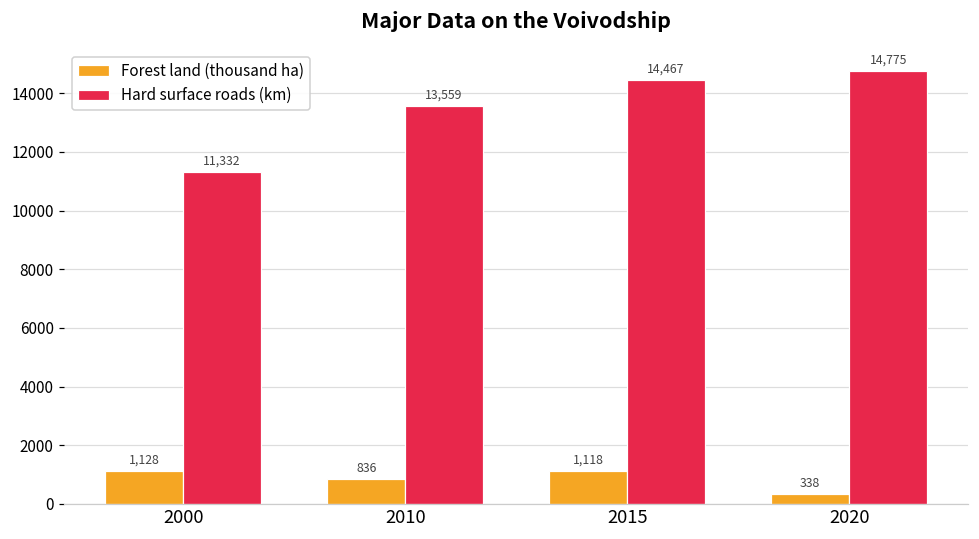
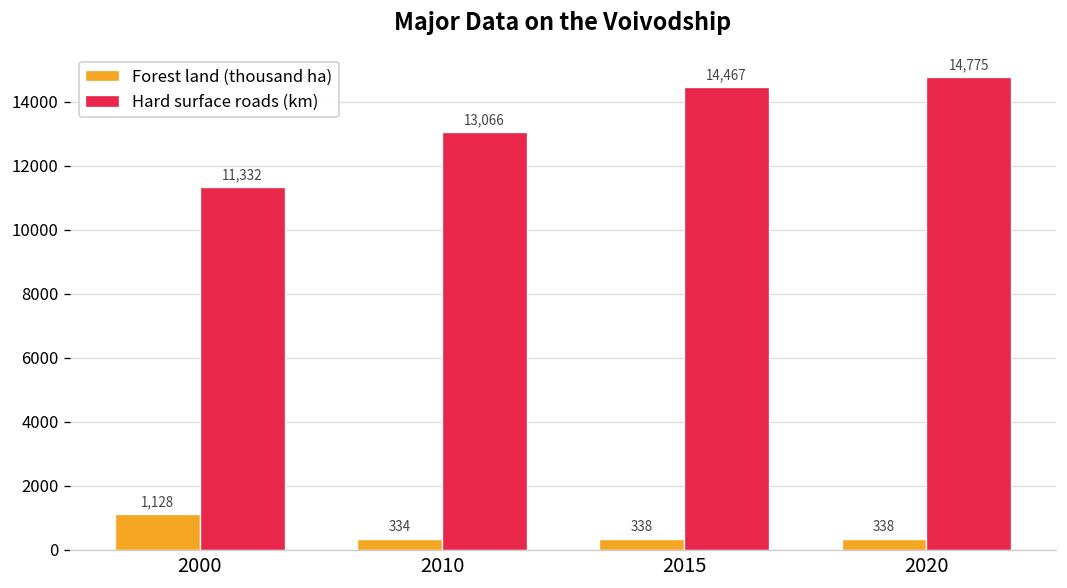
Forest land (thousand ha), 2010: 836 -> 334
Hard surface roads (km), 2010: 13,559 -> 13,066
Forest land (thousand ha), 2015: 1,118 -> 338
